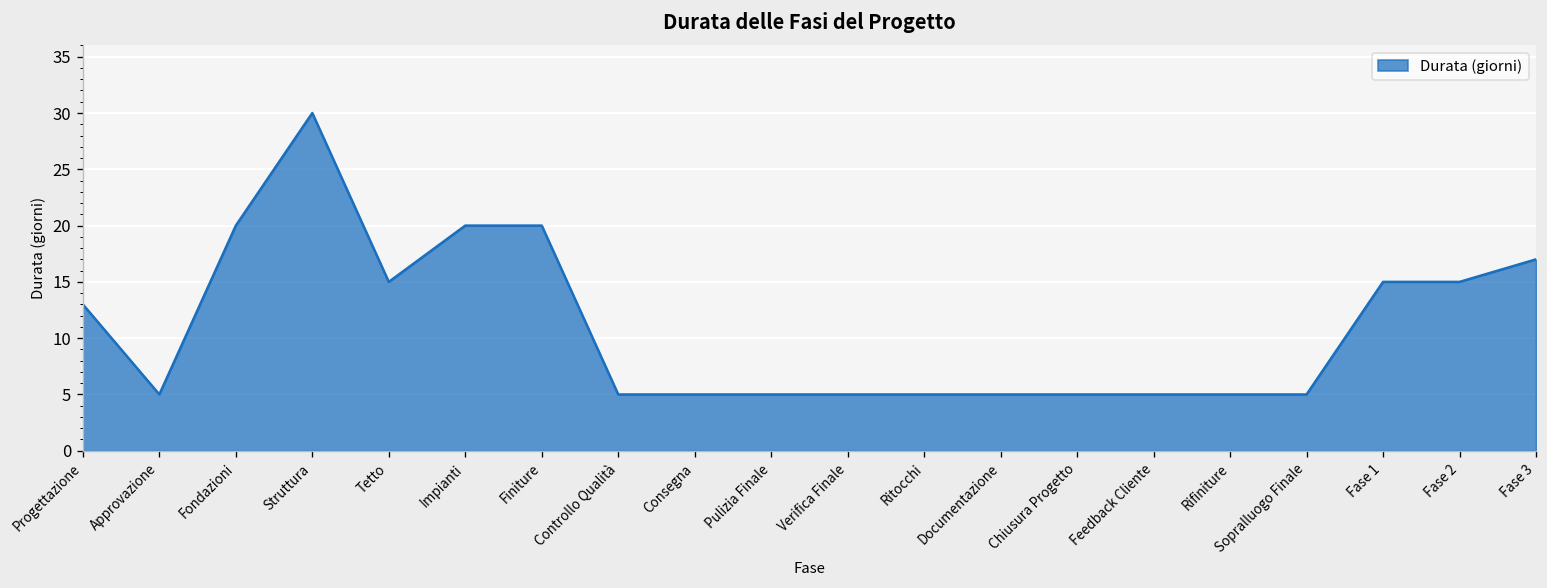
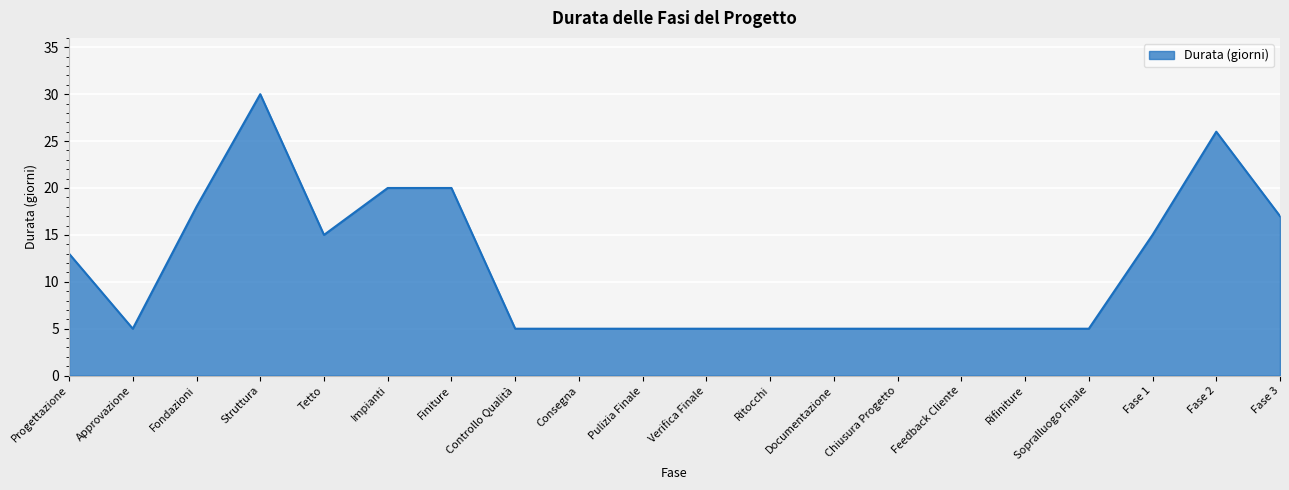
Fondazioni: 20 -> 18
Fase 2: 15 -> 26
